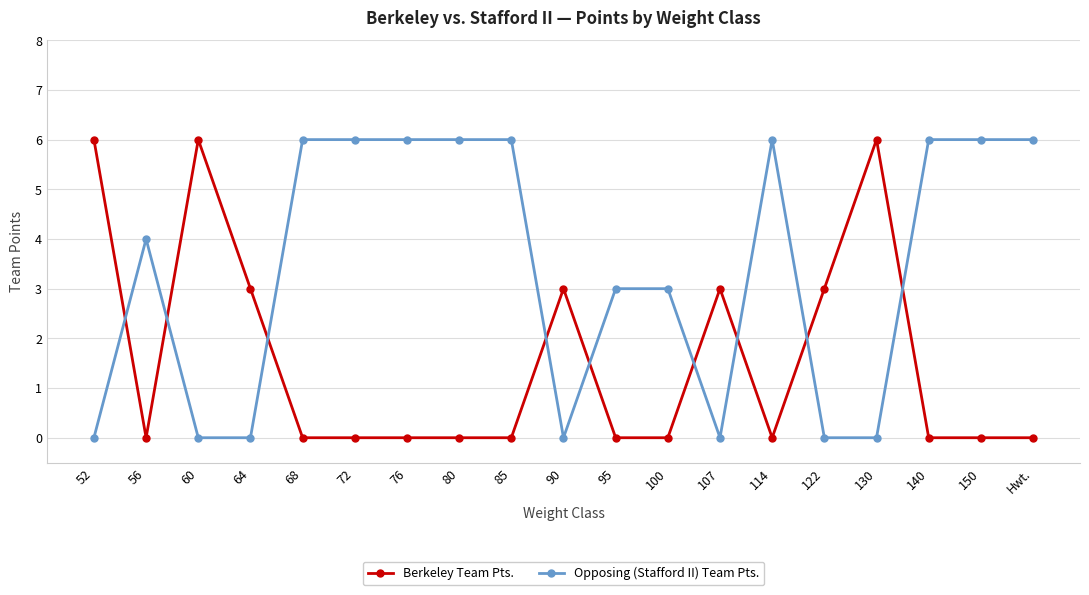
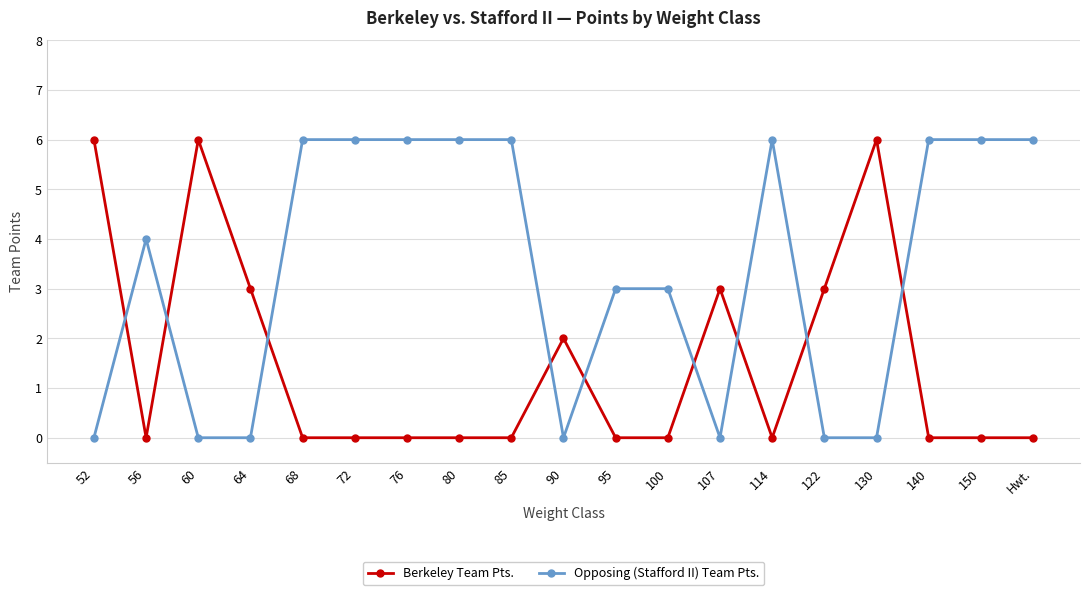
Berkeley Team Pts., 90: 3 -> 2
